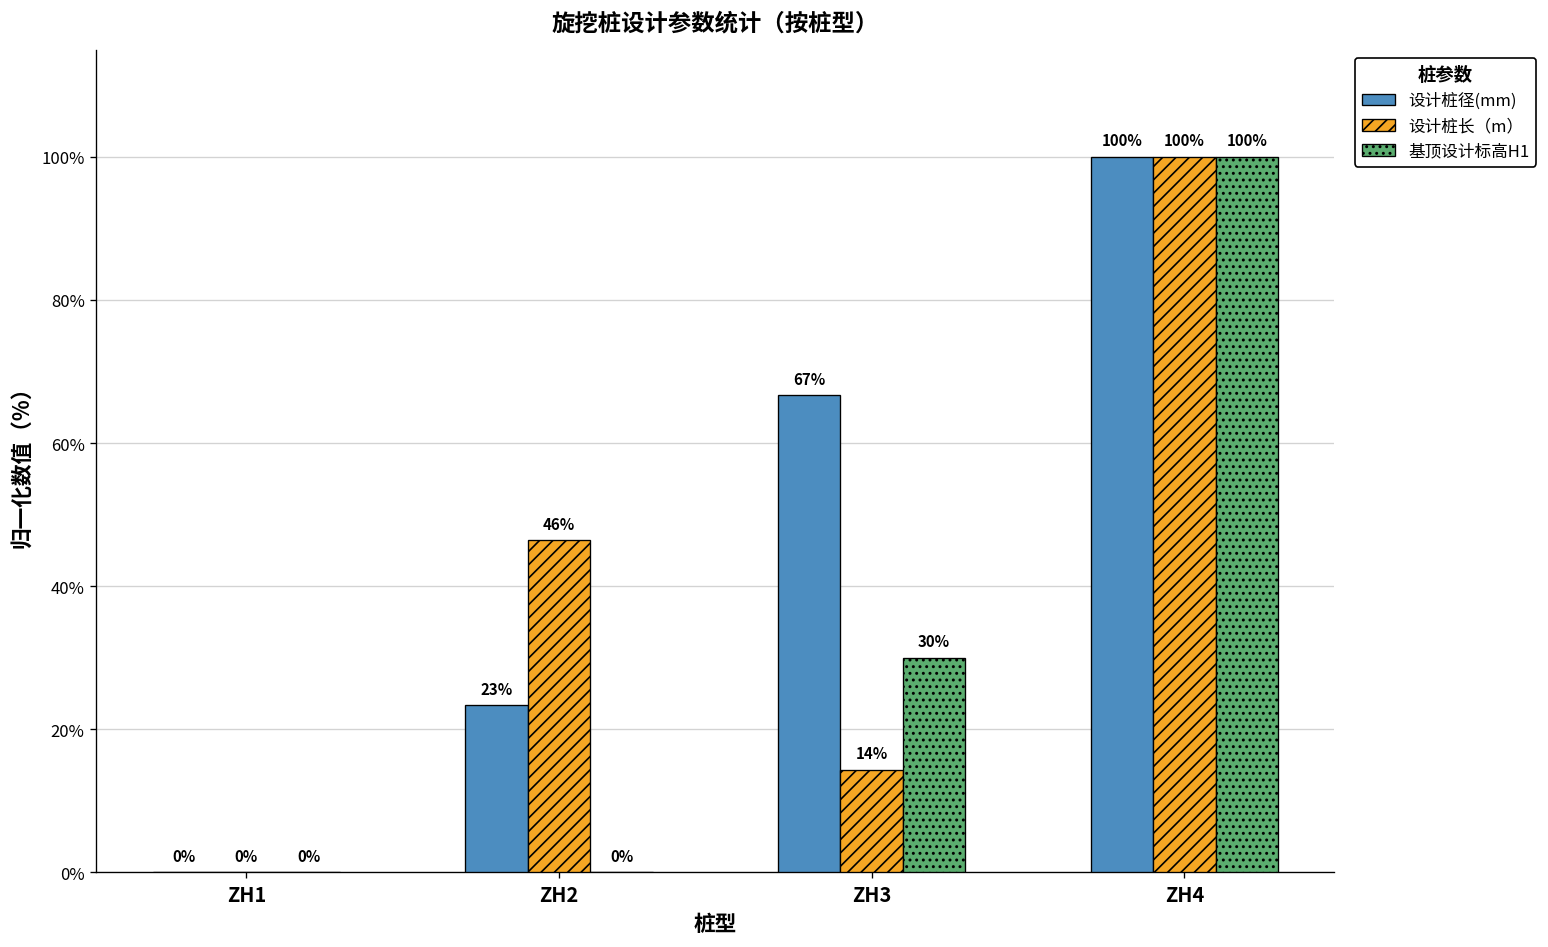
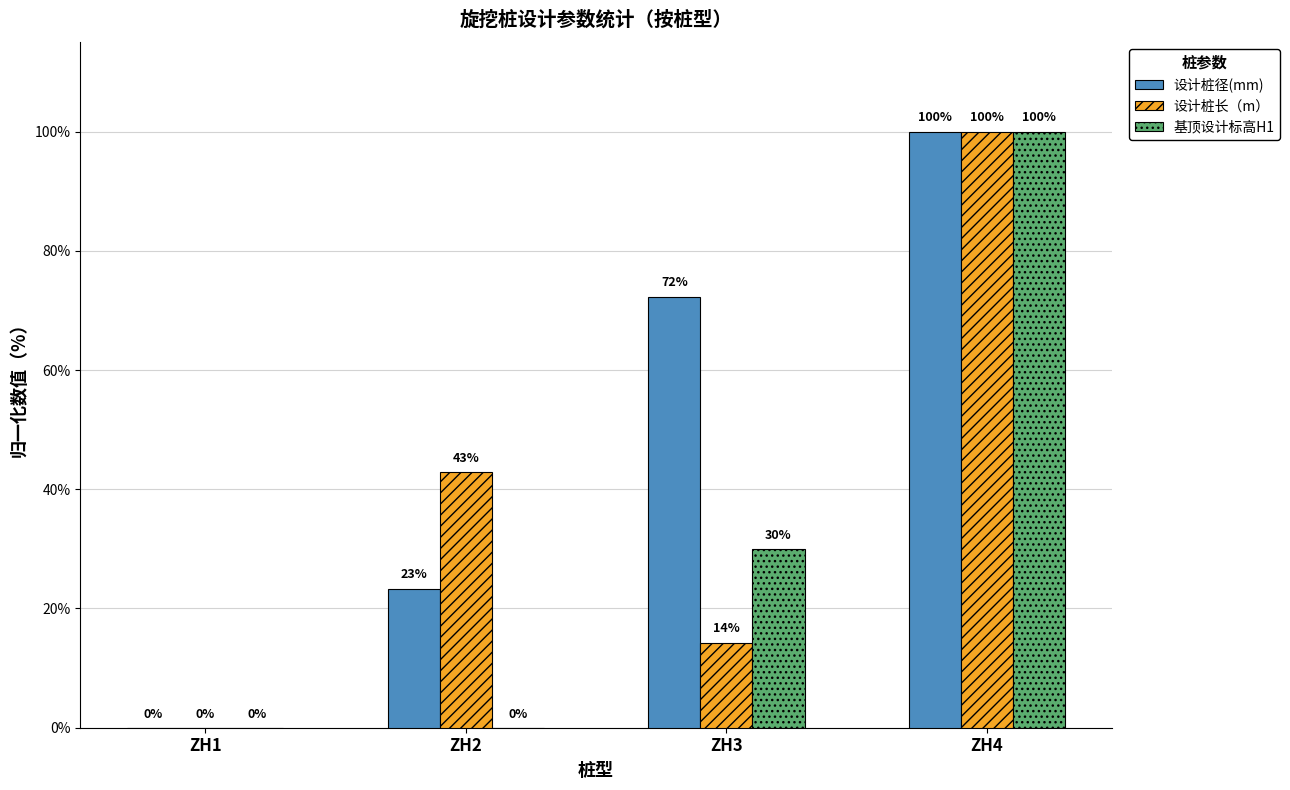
设计桩长（m）, ZH2: 46% -> 43%
设计桩径(mm), ZH3: 67% -> 72%
